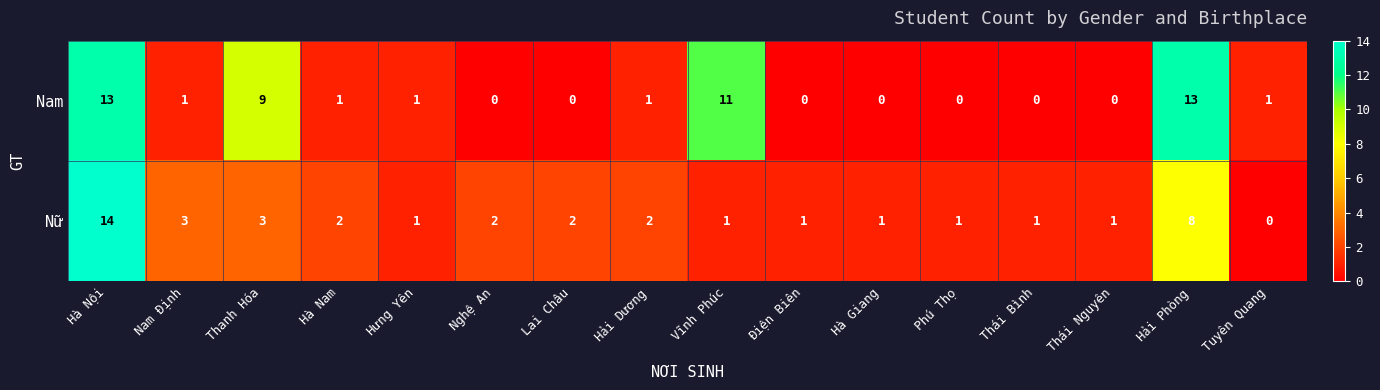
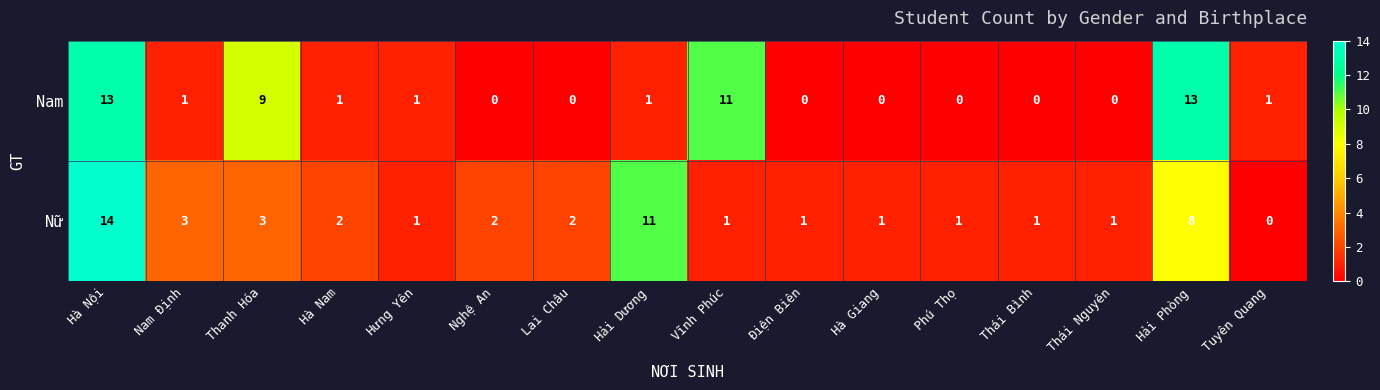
Nữ, Hải Dương: 2 -> 11
